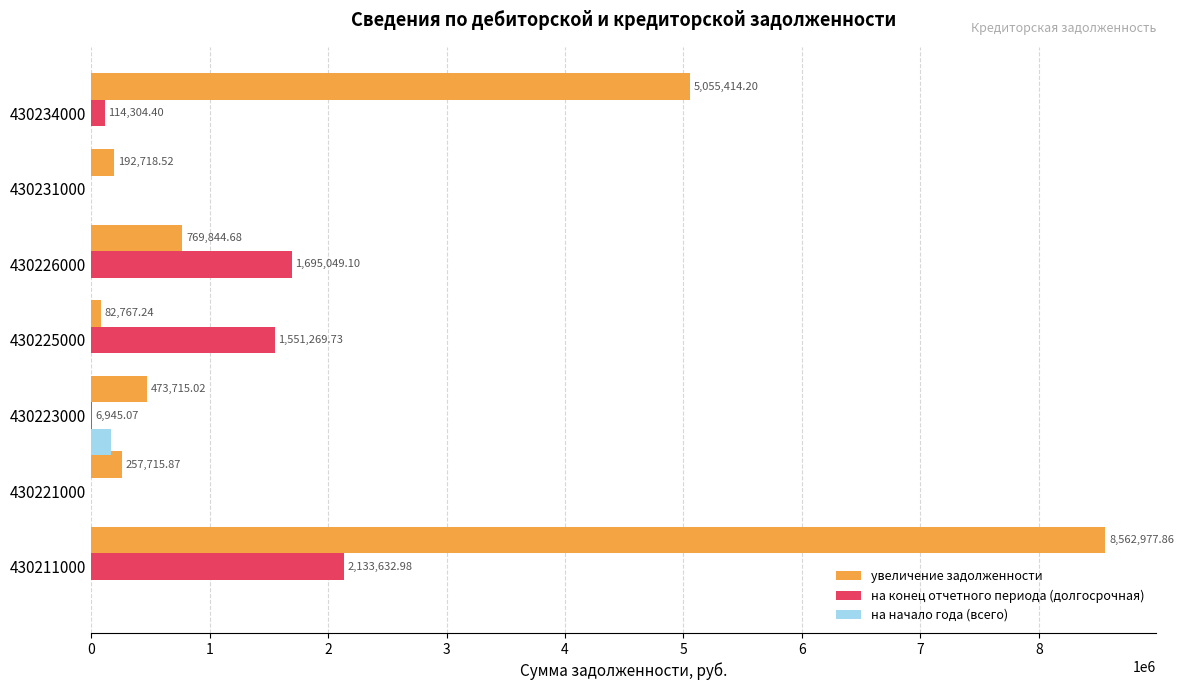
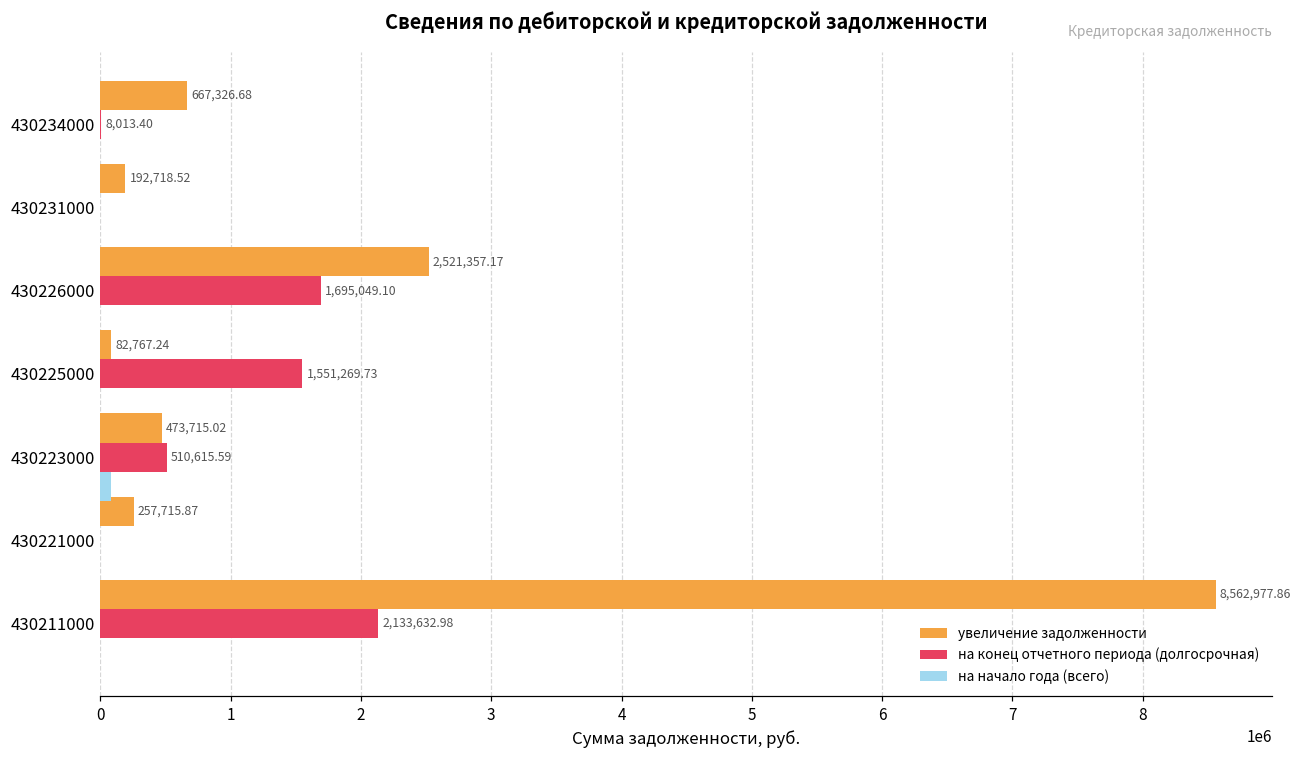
увеличение задолженности, 430234000: 5,055,414.20 -> 667,326.68
на конец отчетного периода (долгосрочная), 430234000: 114,304.40 -> 8,013.40
увеличение задолженности, 430226000: 769,844.68 -> 2,521,357.17
на конец отчетного периода (долгосрочная), 430223000: 6,945.07 -> 510,615.59
на начало года (всего), 430223000: 170000 -> 80000
